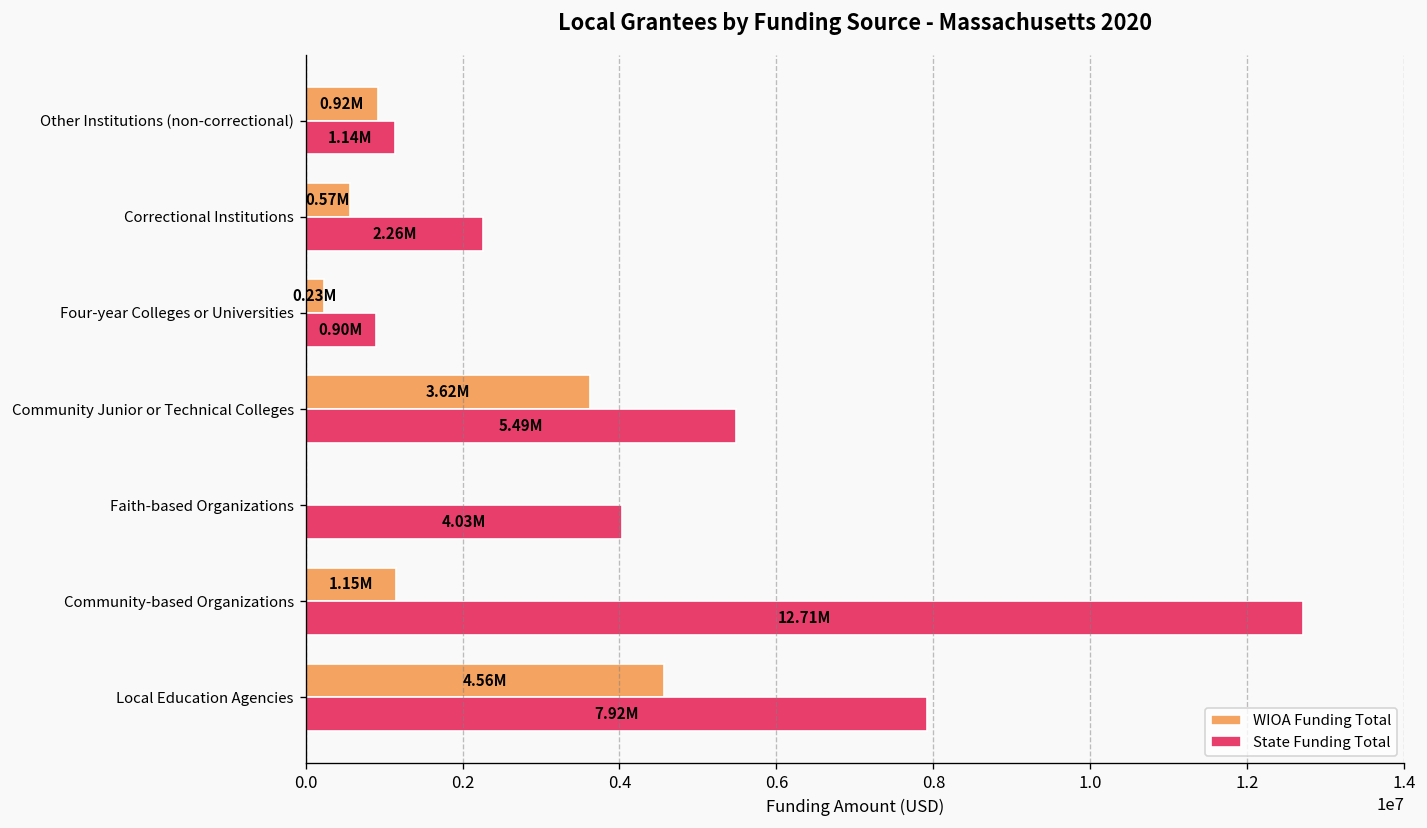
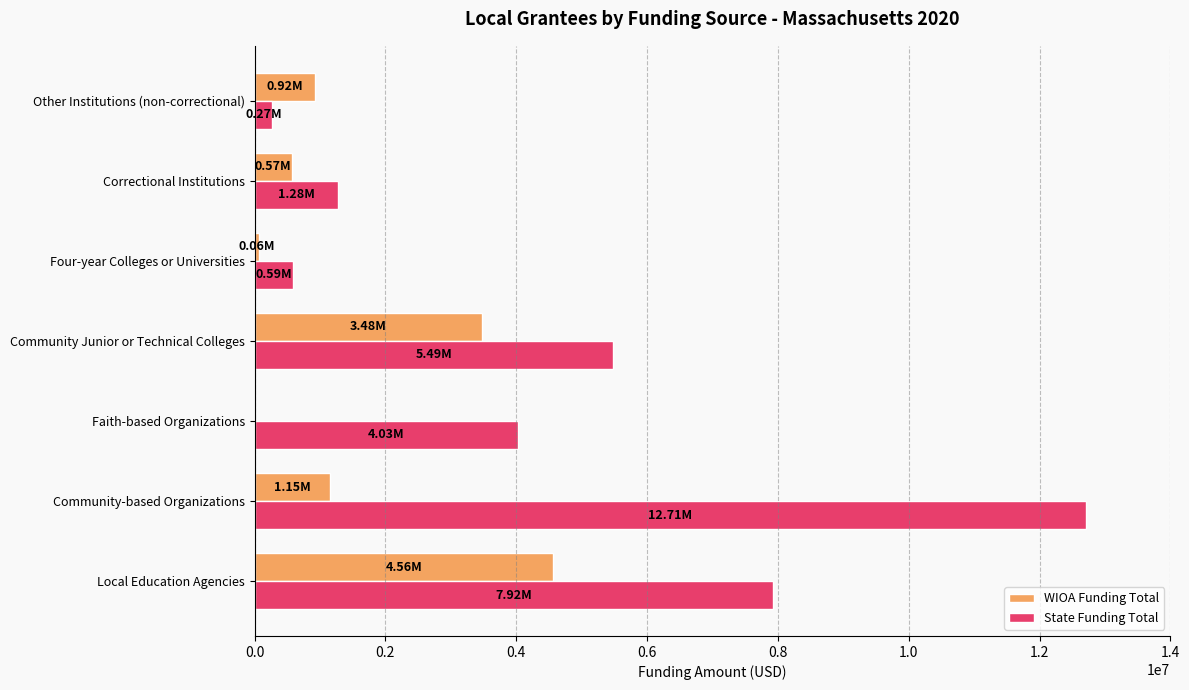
State Funding Total, Other Institutions (non-correctional): 1.14M -> 0.27M
State Funding Total, Correctional Institutions: 2.26M -> 1.28M
WIOA Funding Total, Four-year Colleges or Universities: 0.23M -> 0.06M
State Funding Total, Four-year Colleges or Universities: 0.90M -> 0.59M
WIOA Funding Total, Community Junior or Technical Colleges: 3.62M -> 3.48M
